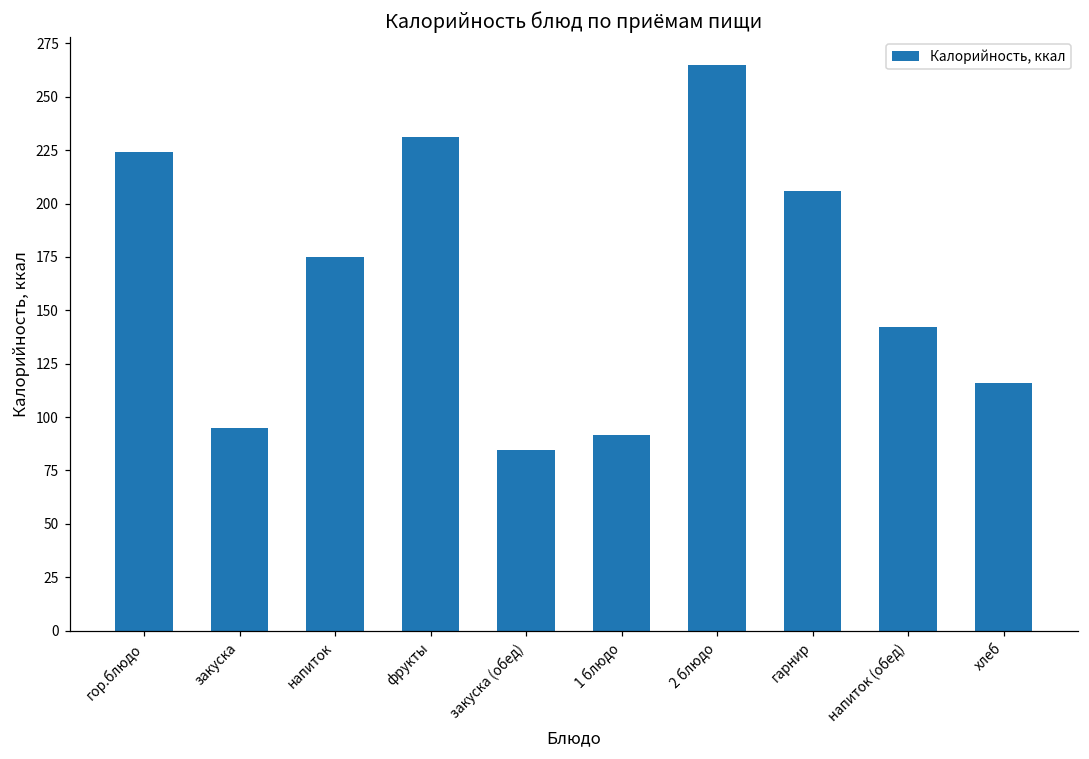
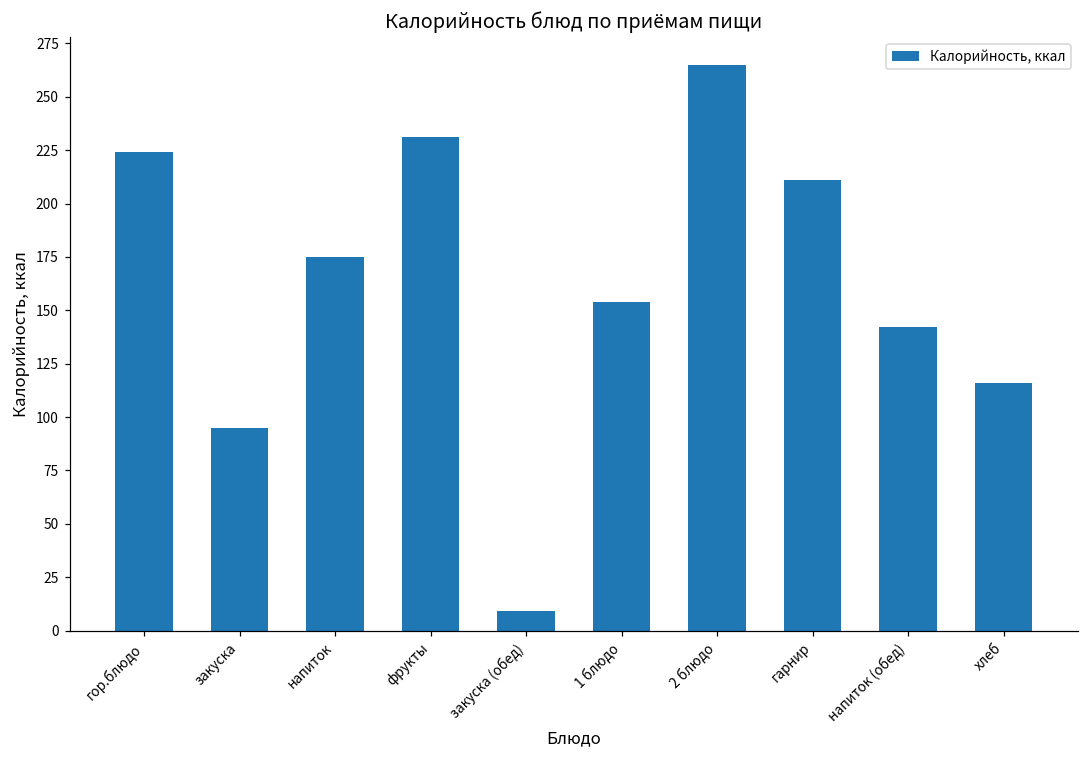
закуска (обед): 85 -> 9
1 блюдо: 92 -> 154
гарнир: 206 -> 211
